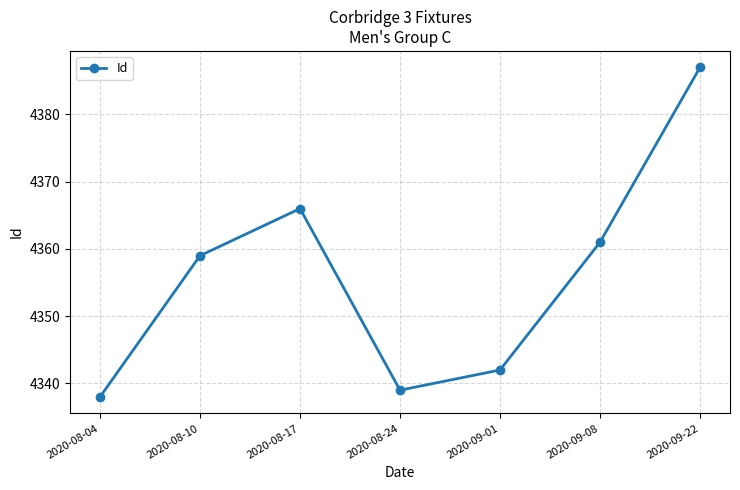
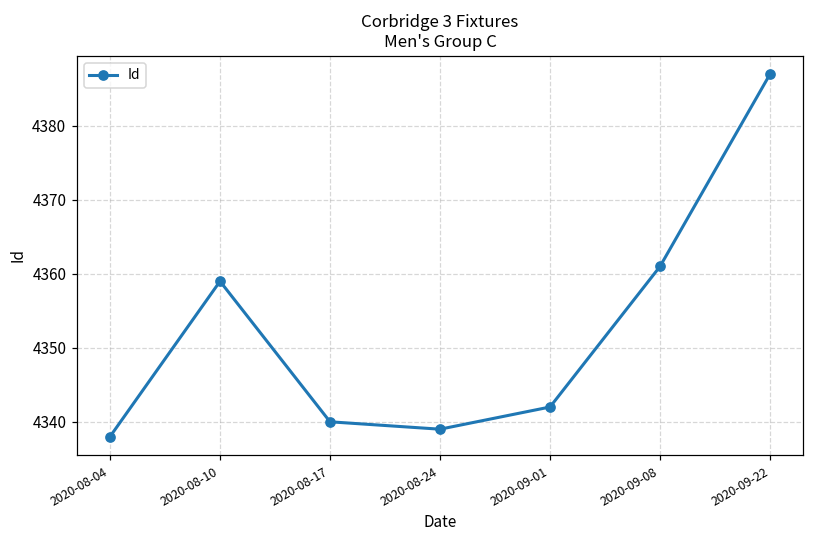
2020-08-17: 4366 -> 4340
